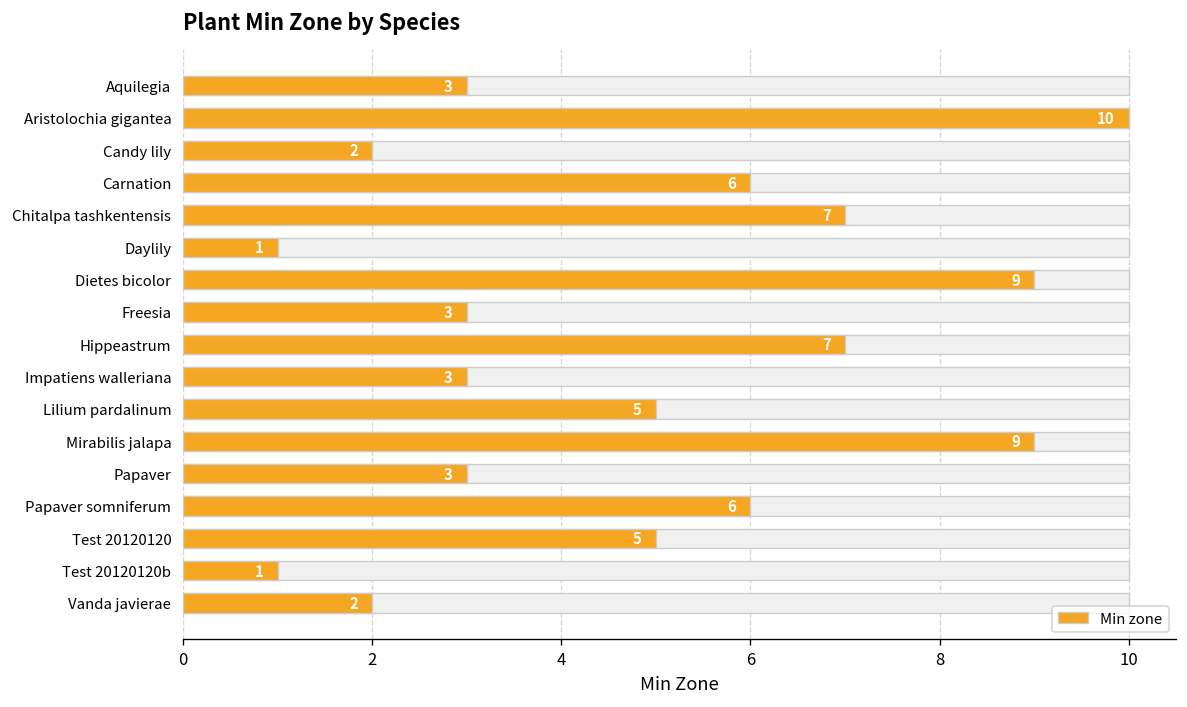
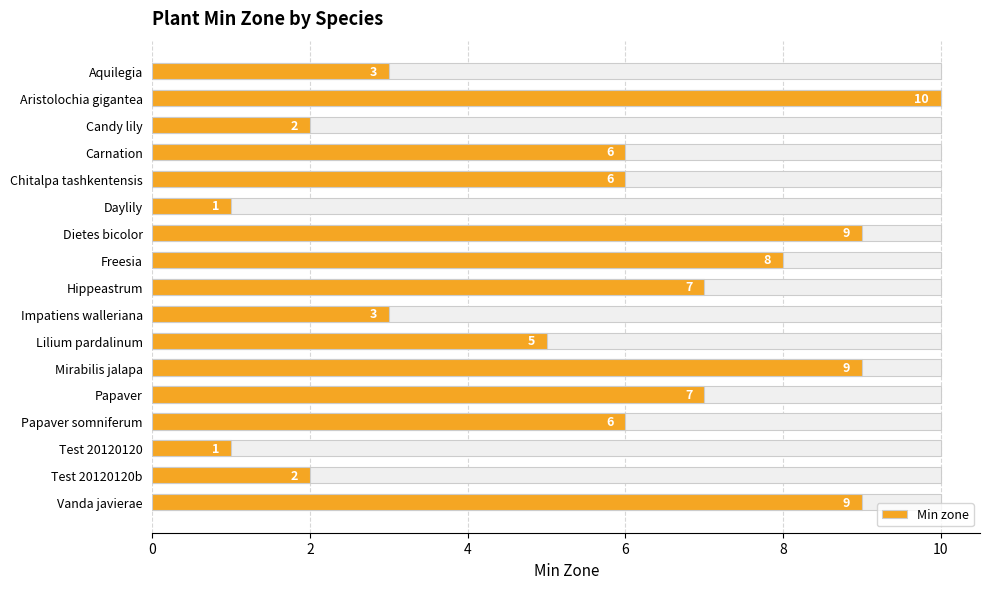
Min zone, Chitalpa tashkentensis: 7 -> 6
Min zone, Freesia: 3 -> 8
Min zone, Papaver: 3 -> 7
Min zone, Test 20120120: 5 -> 1
Min zone, Test 20120120b: 1 -> 2
Min zone, Vanda javierae: 2 -> 9
